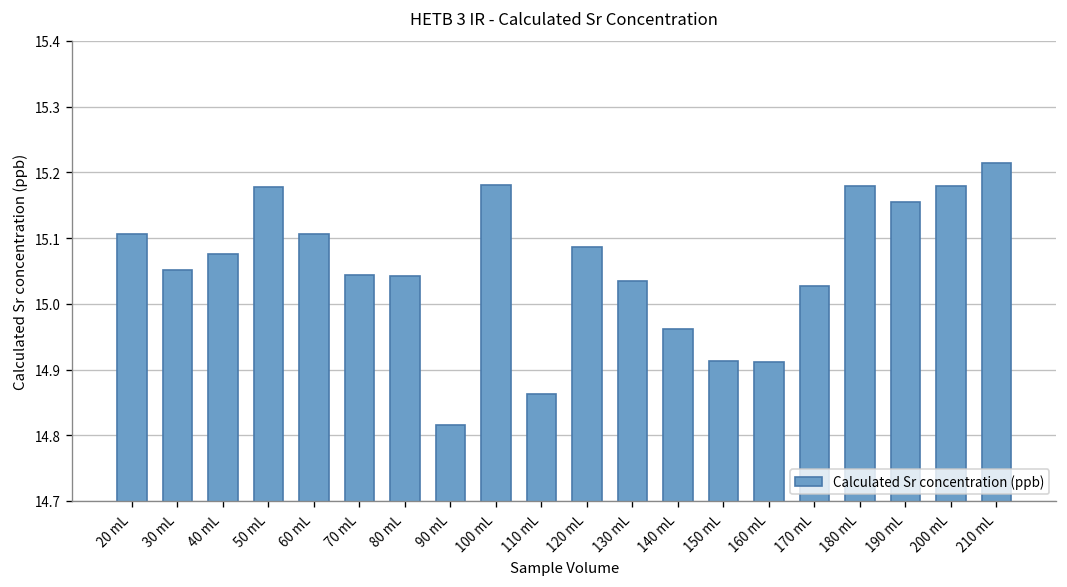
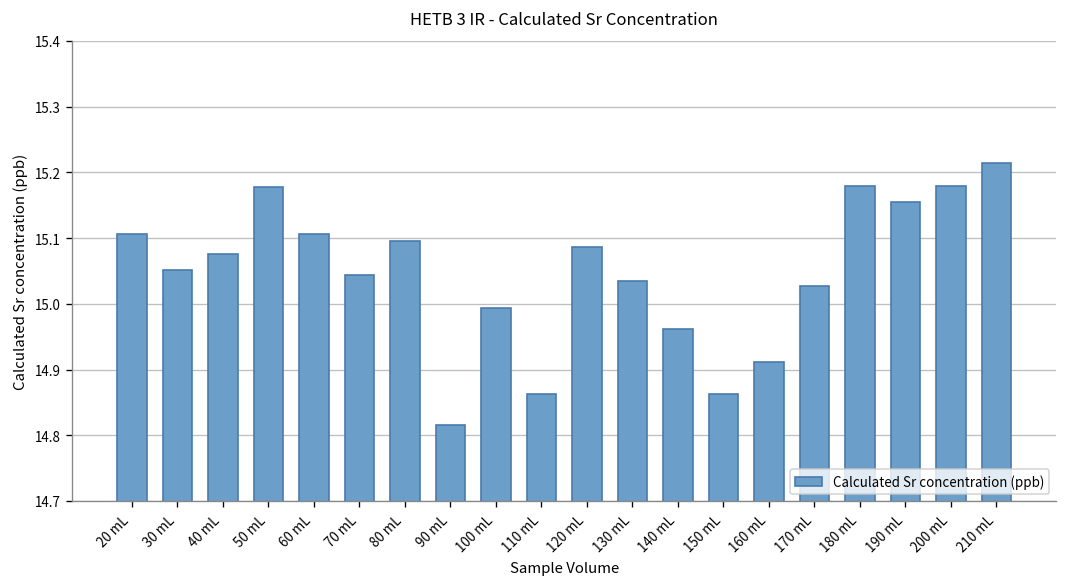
80 mL: 15.04 -> 15.10
100 mL: 15.18 -> 14.99
150 mL: 14.91 -> 14.86
